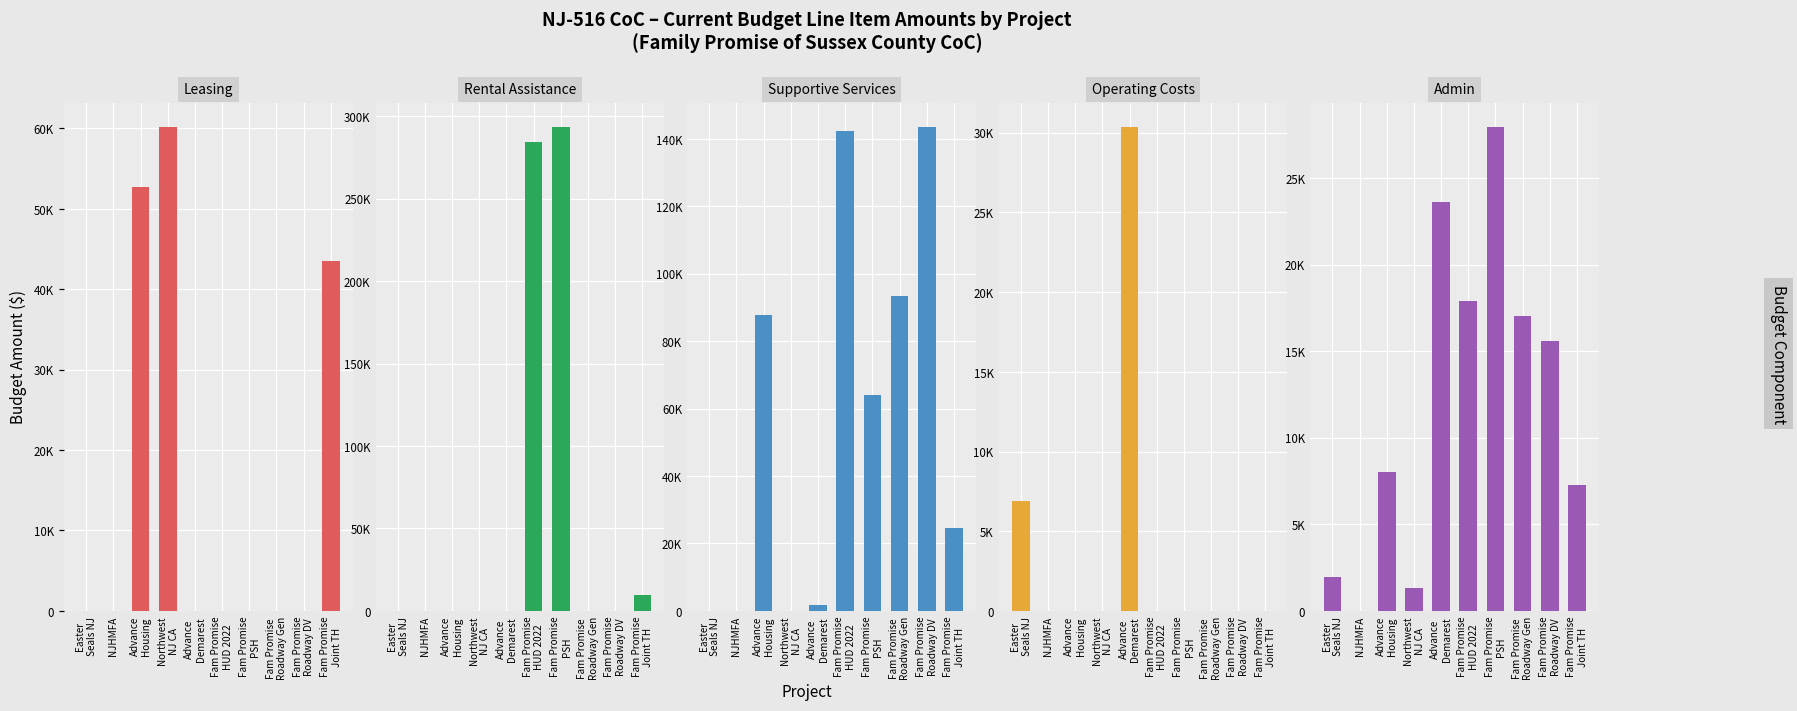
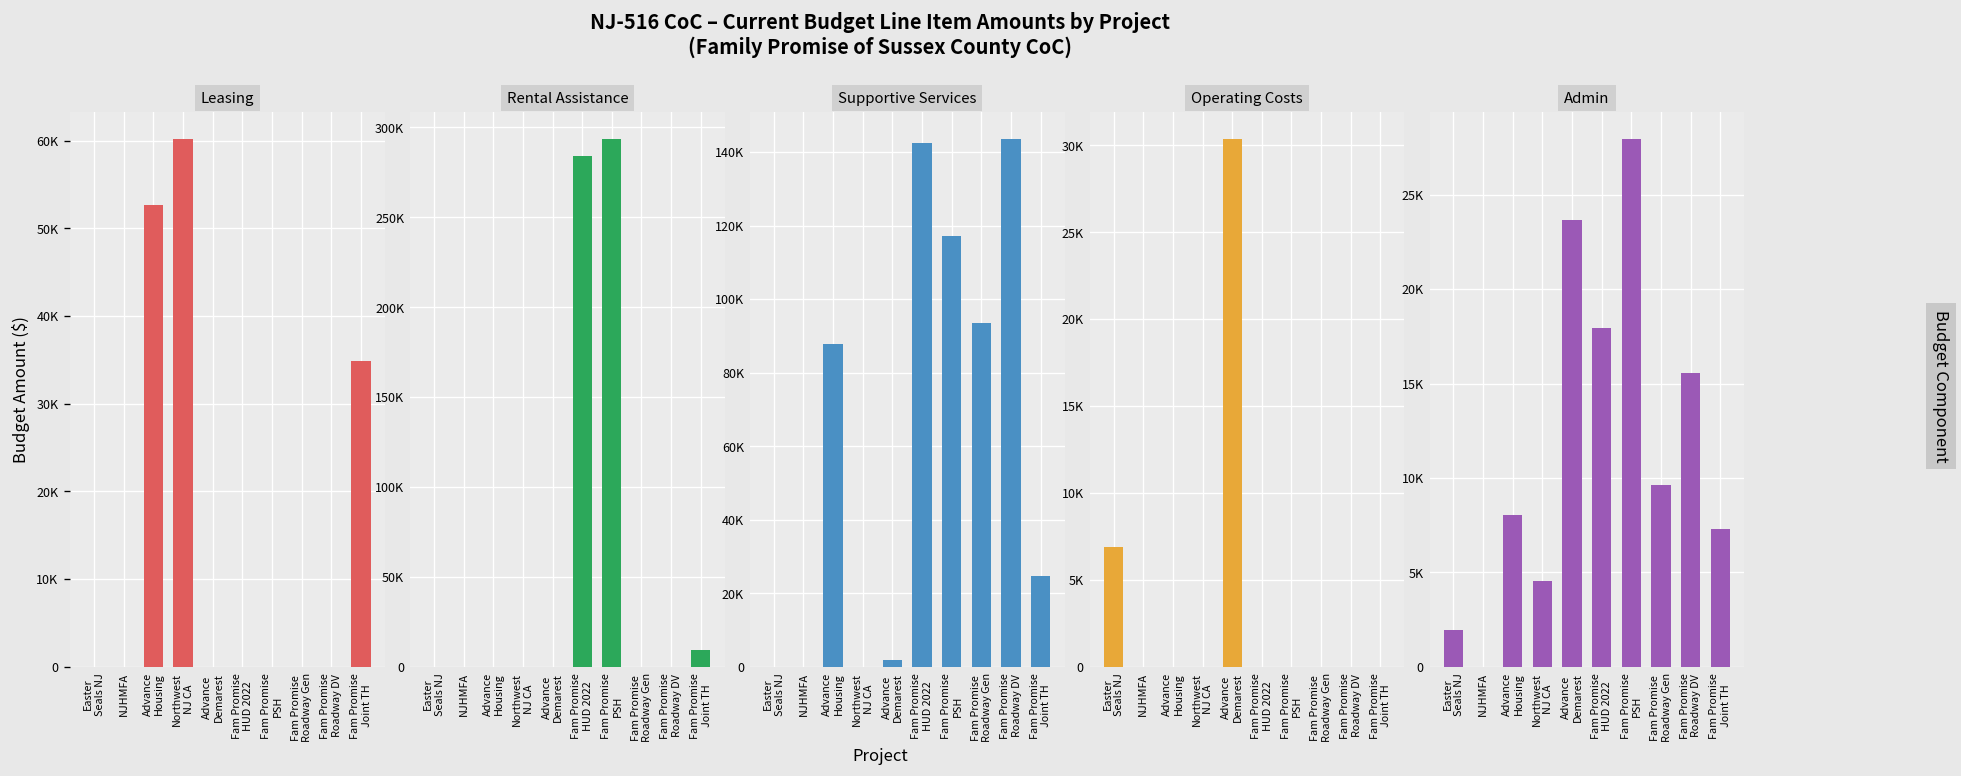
Leasing, Fam Promise Joint TH: 44000 -> 35000
Supportive Services, Fam Promise PSH: 64000 -> 117000
Admin, Northwest NJ CA: 1300 -> 4500
Admin, Fam Promise Roadway Gen: 17100 -> 9600
